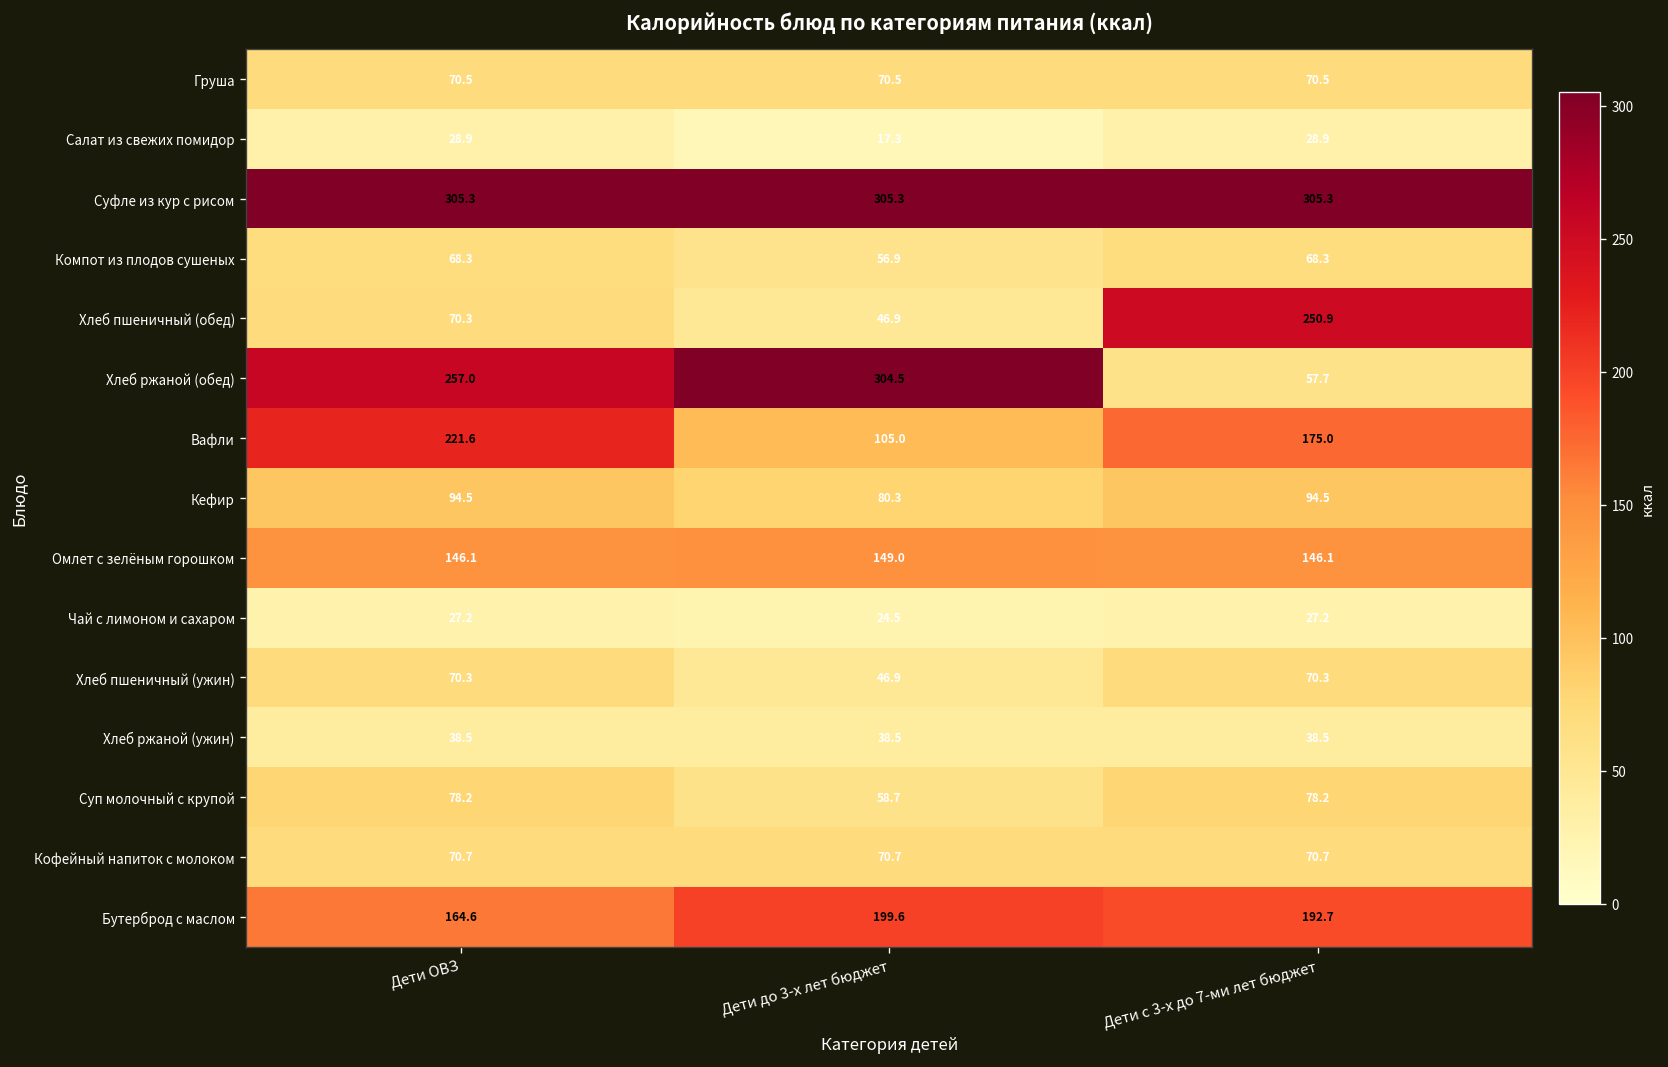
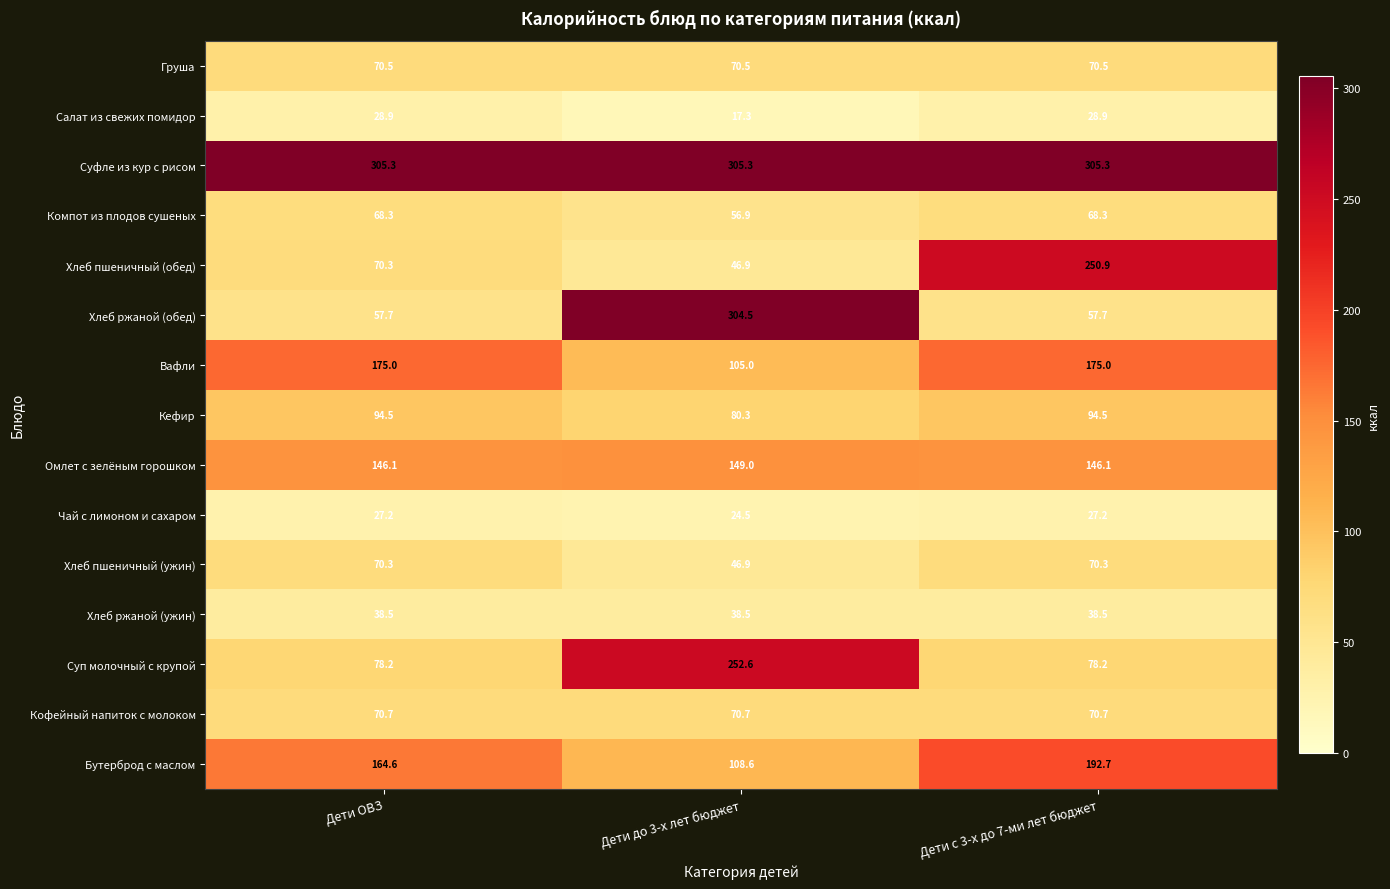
Хлеб ржаной (обед), Дети ОВЗ: 257.0 -> 57.7
Вафли, Дети ОВЗ: 221.6 -> 175.0
Суп молочный с крупой, Дети до 3-х лет бюджет: 58.7 -> 252.6
Бутерброд с маслом, Дети до 3-х лет бюджет: 199.6 -> 108.6
